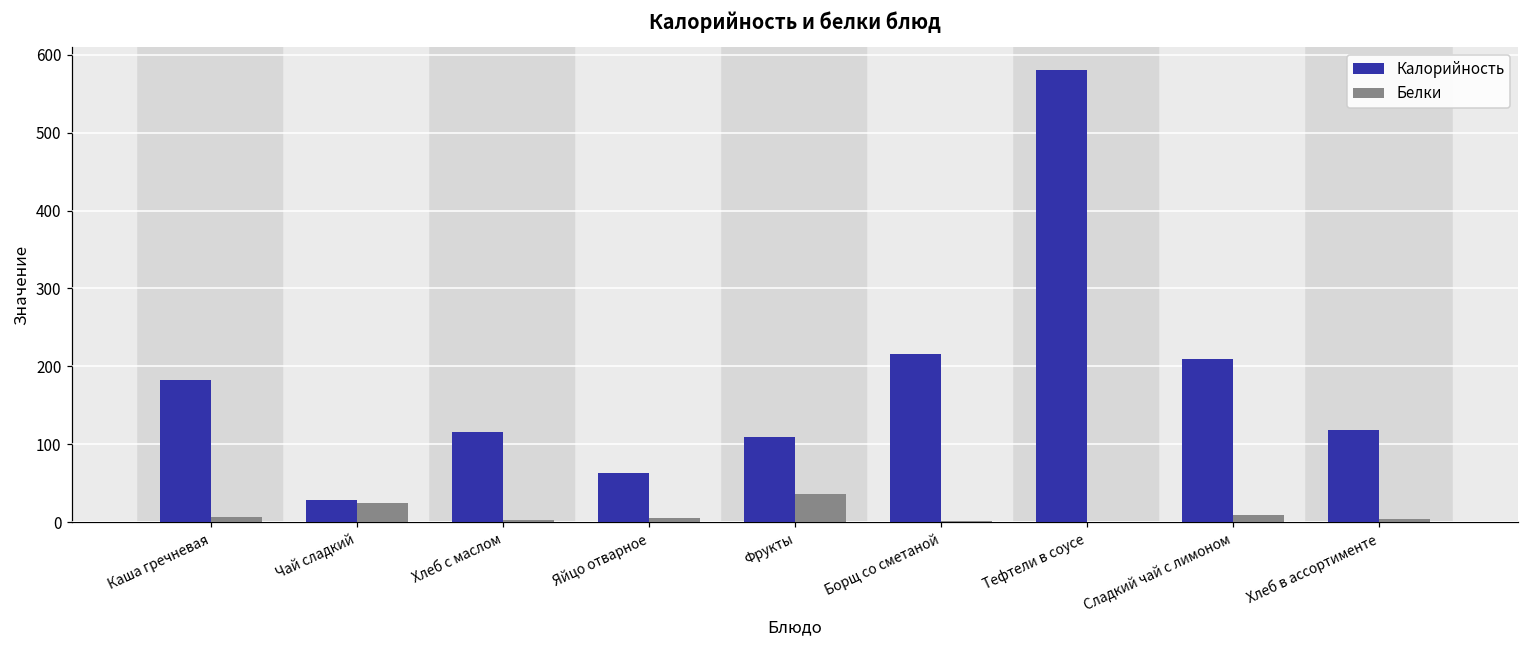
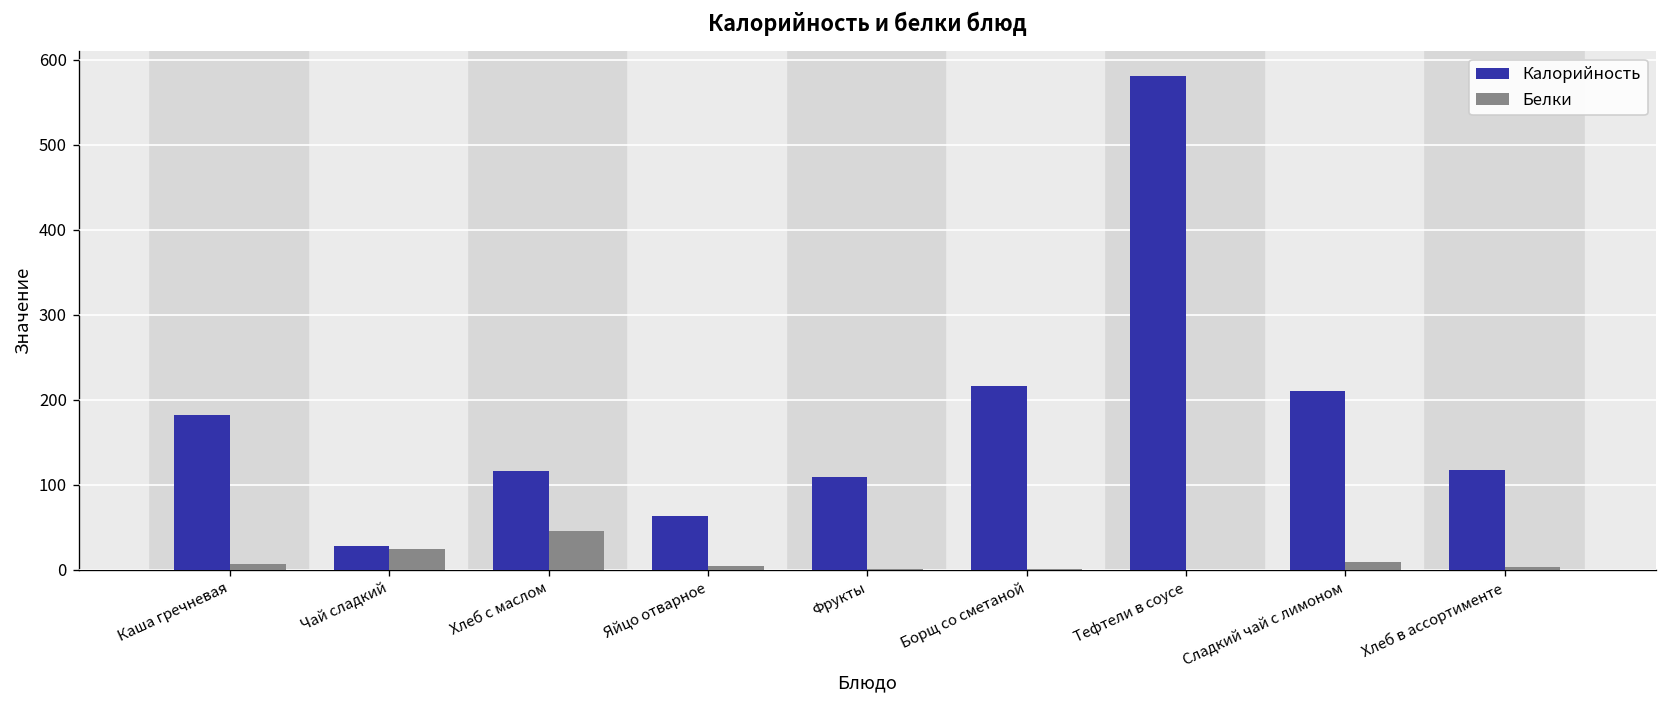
Белки, Хлеб с маслом: 0 -> 50
Белки, Фрукты: 40 -> 0
